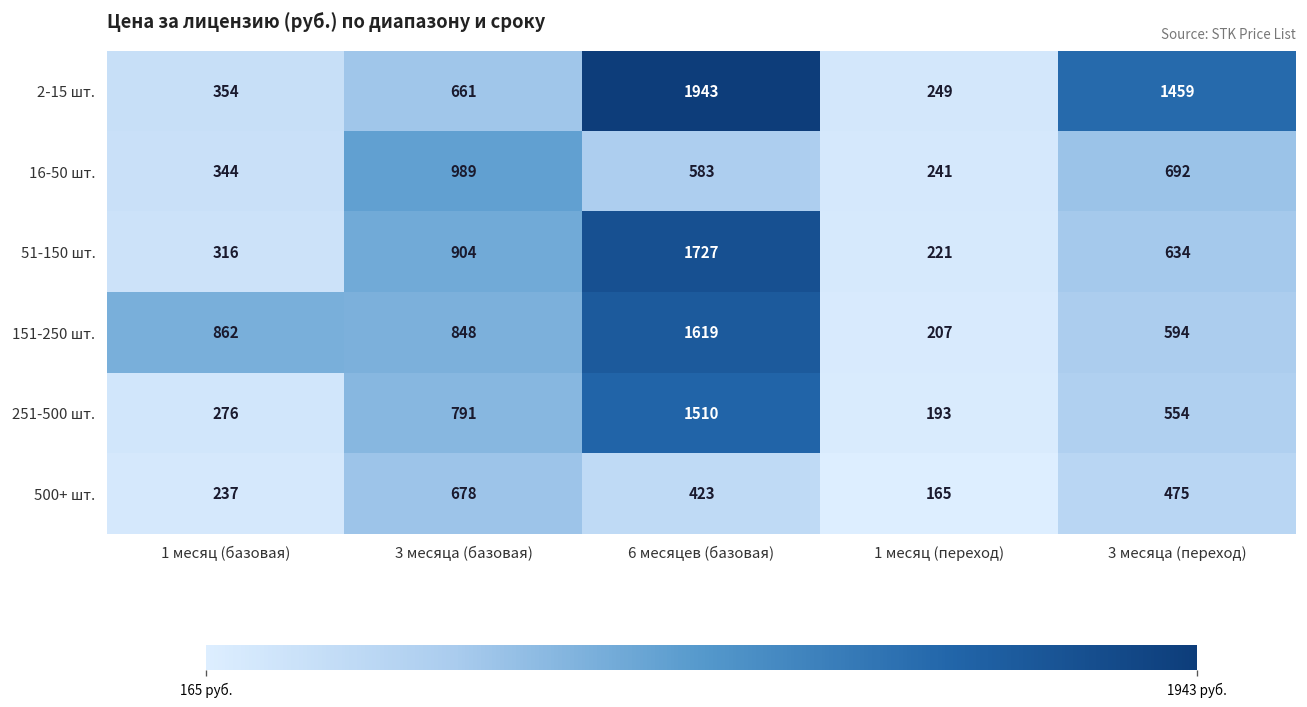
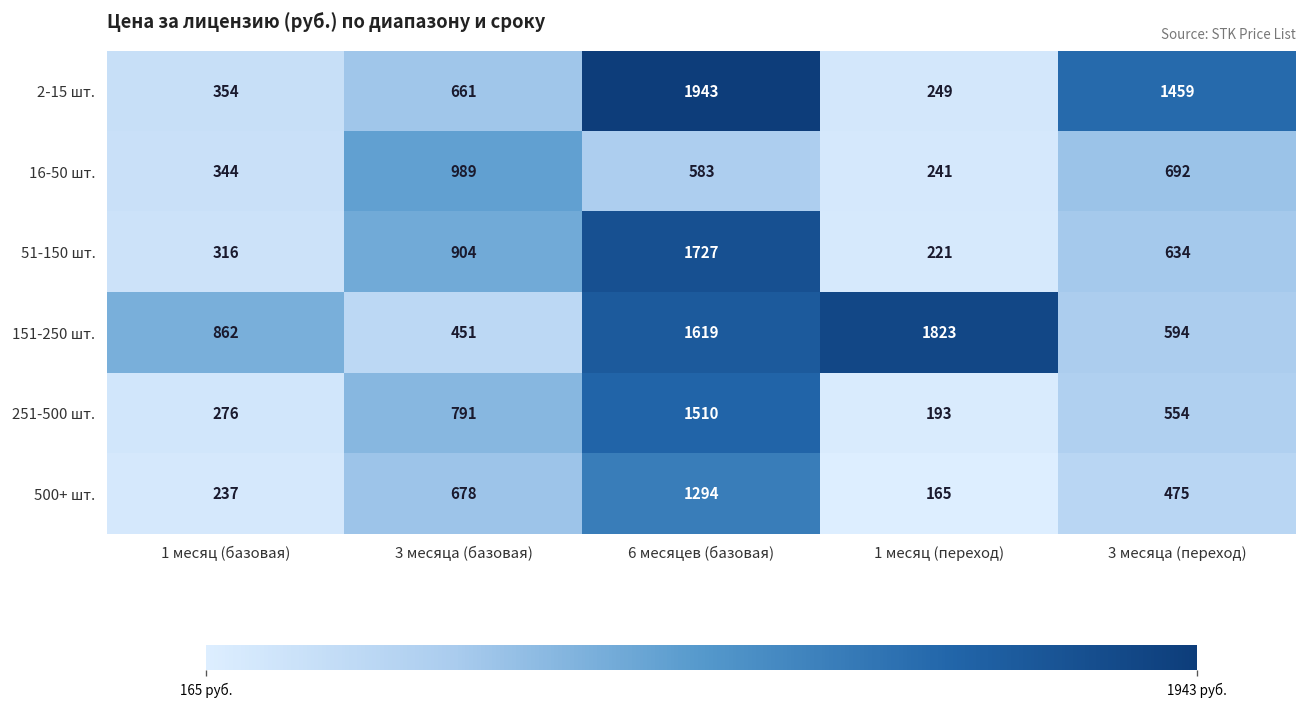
151-250 шт., 3 месяца (базовая): 848 -> 451
151-250 шт., 1 месяц (переход): 207 -> 1823
500+ шт., 6 месяцев (базовая): 423 -> 1294
